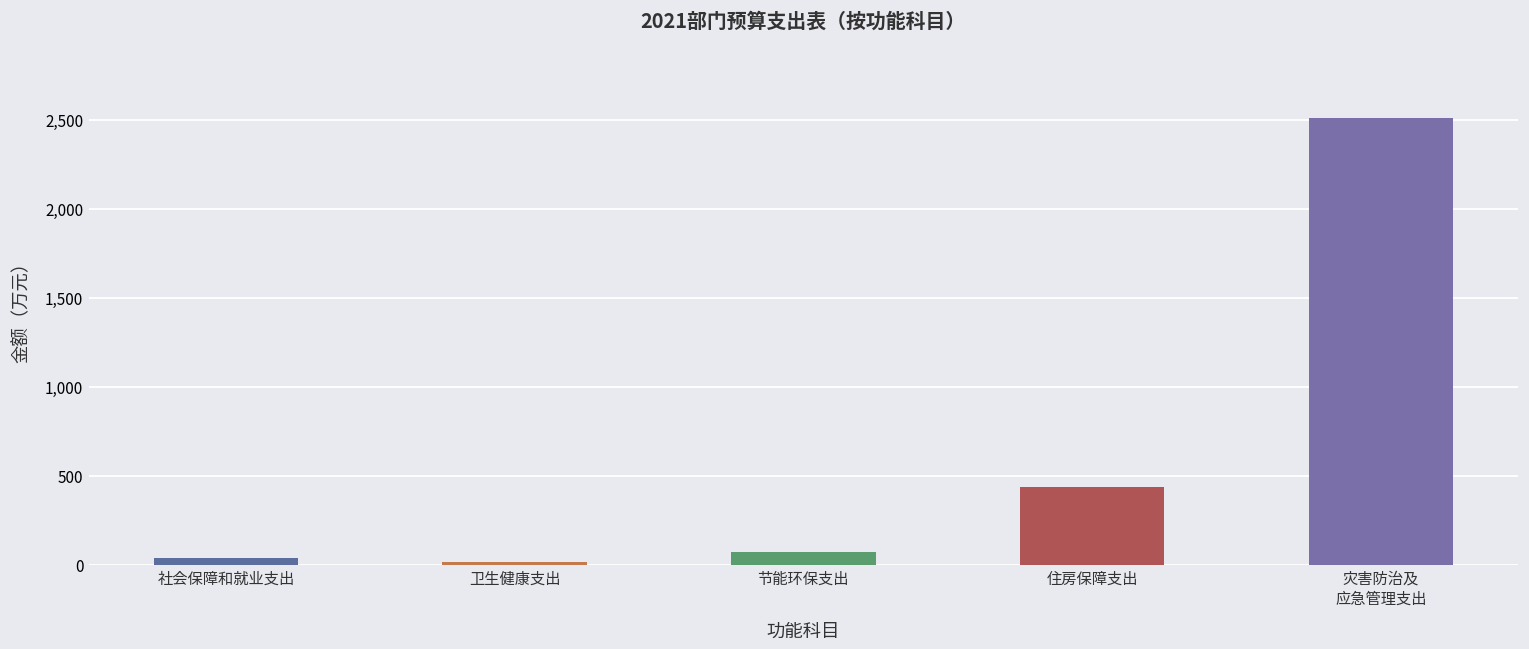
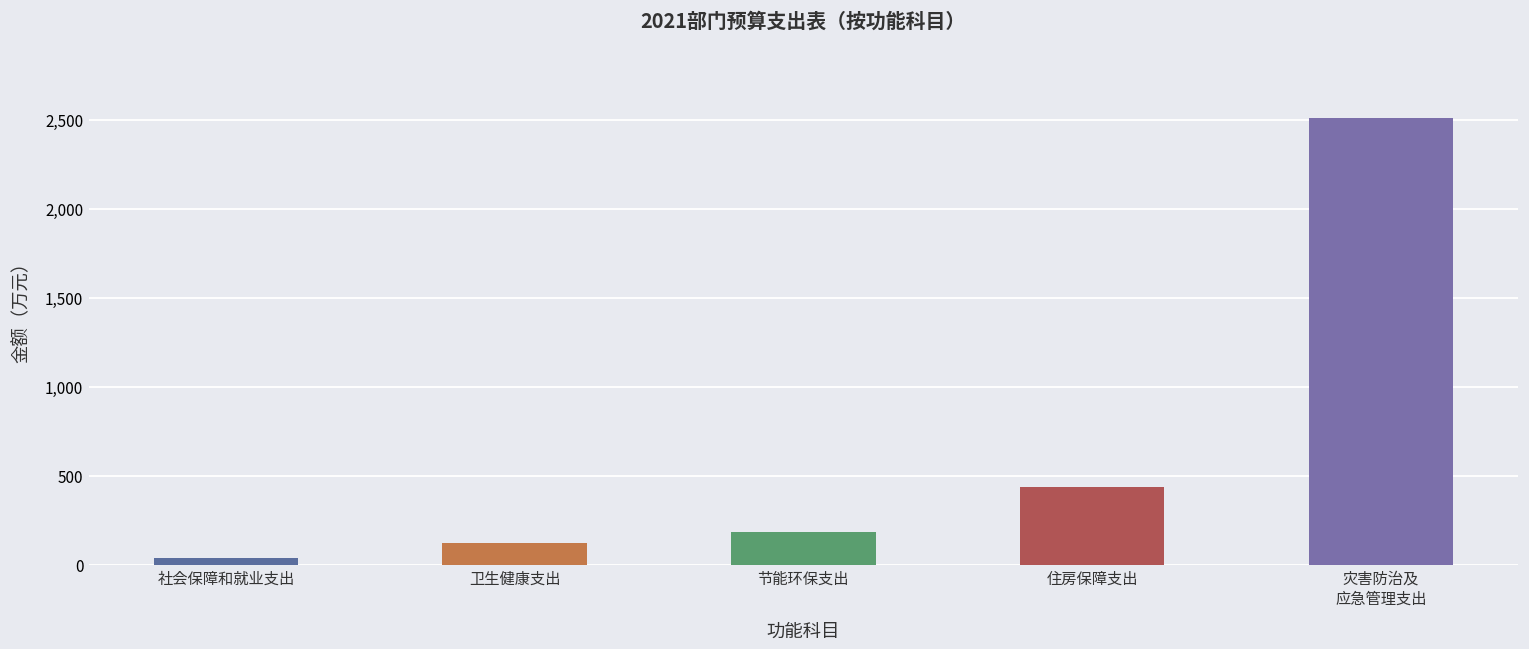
卫生健康支出: 20 -> 130
节能环保支出: 80 -> 190
